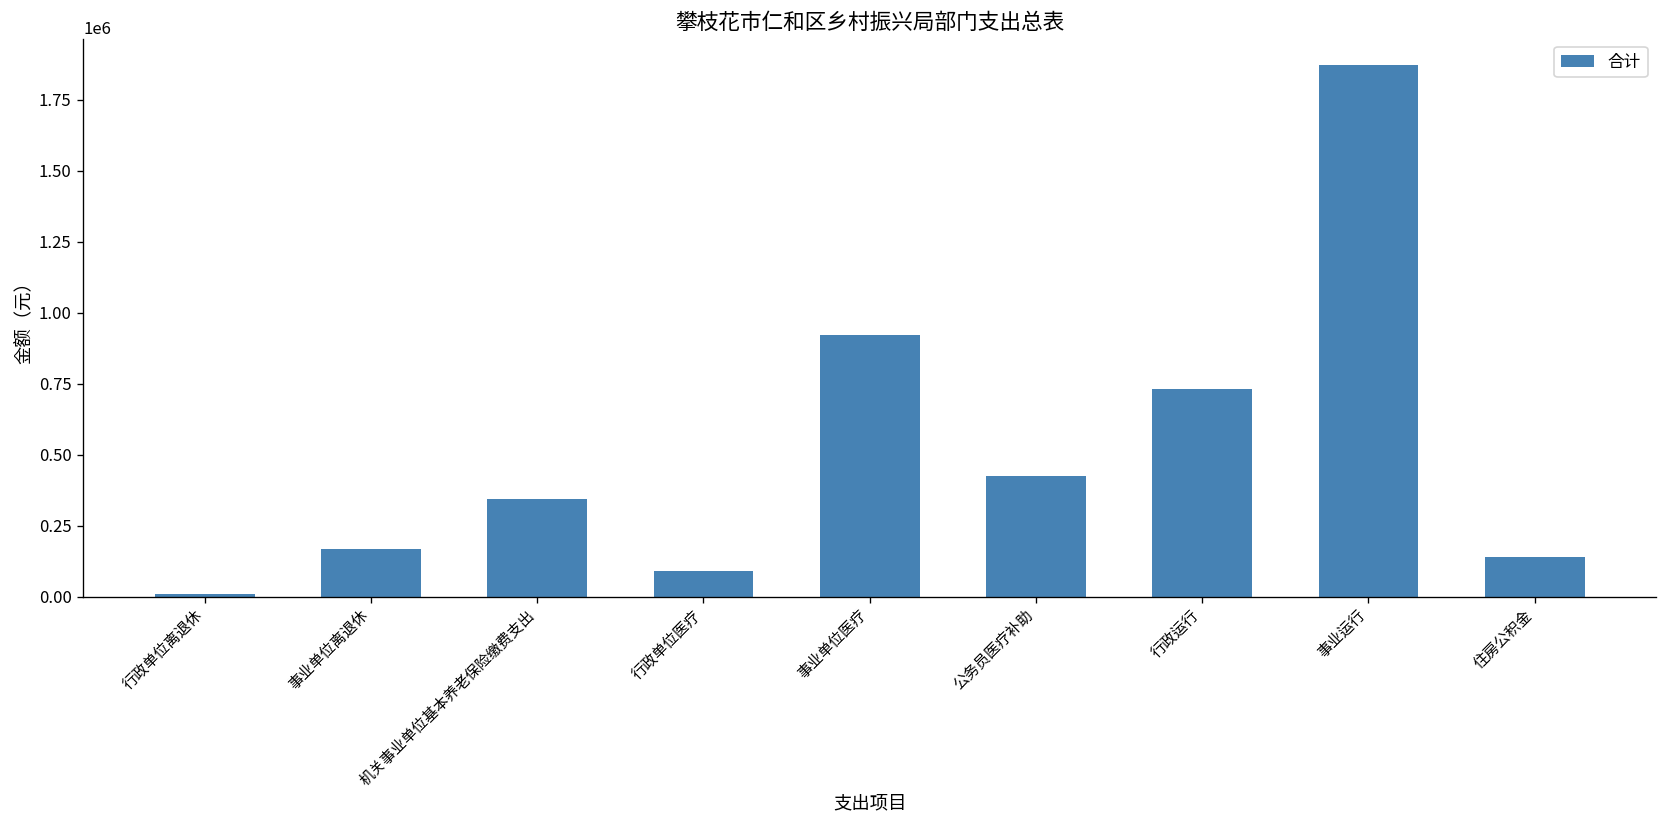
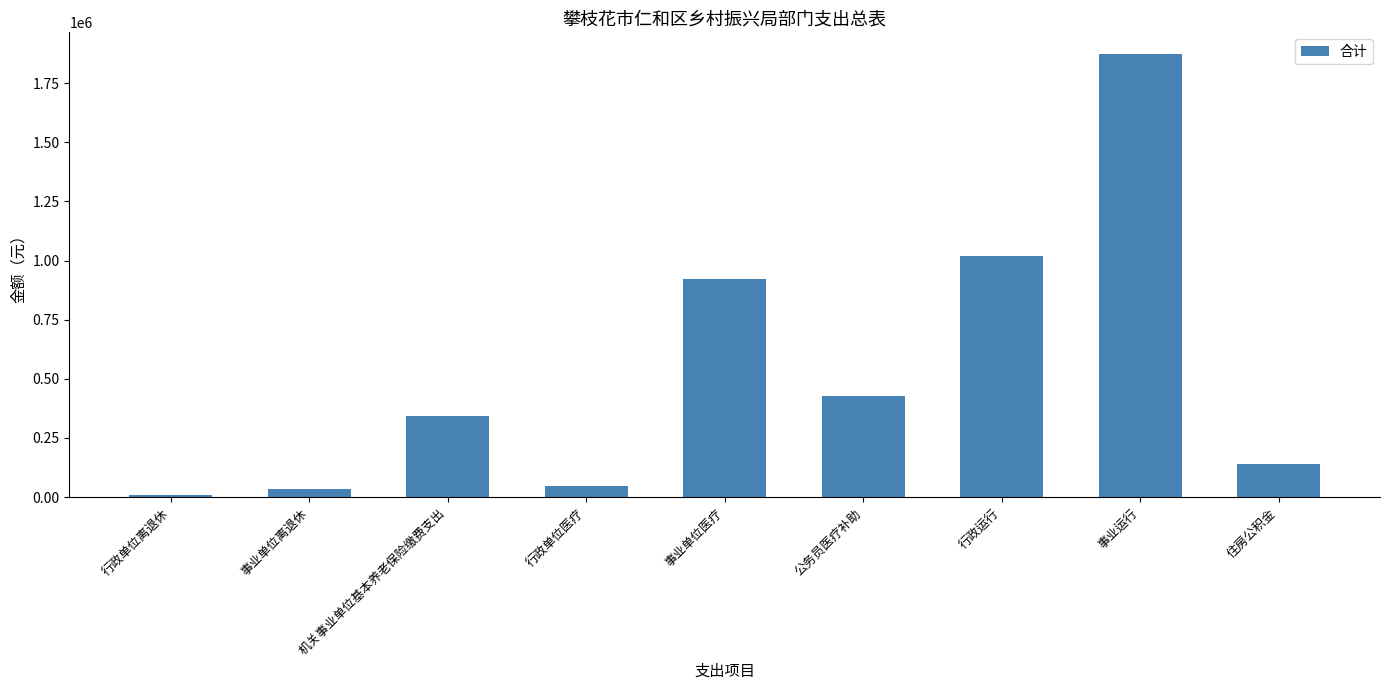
事业单位离退休: 170000 -> 30000
行政单位医疗: 90000 -> 50000
行政运行: 730000 -> 1020000
